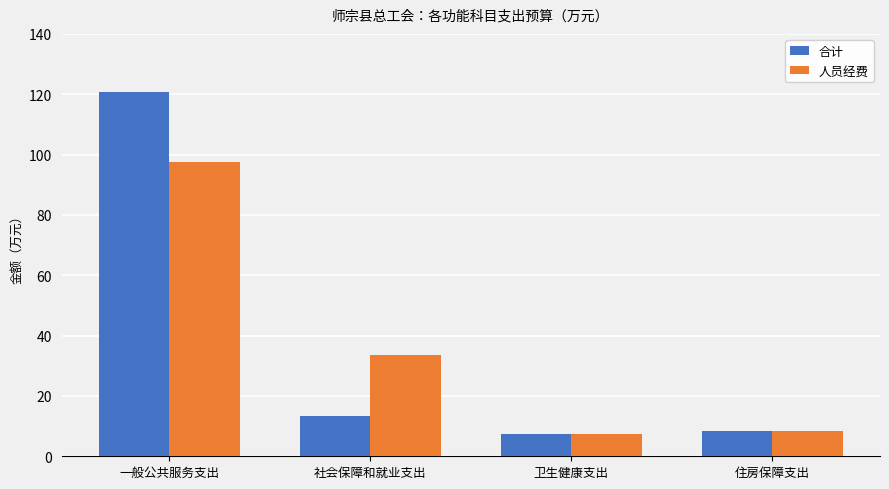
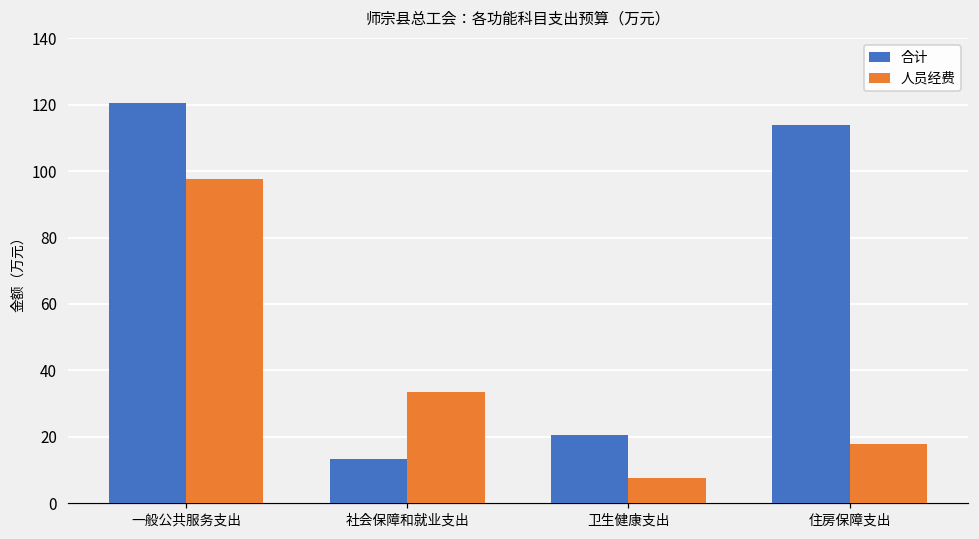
合计, 卫生健康支出: 7 -> 20
合计, 住房保障支出: 8 -> 114
人员经费, 住房保障支出: 8 -> 18
